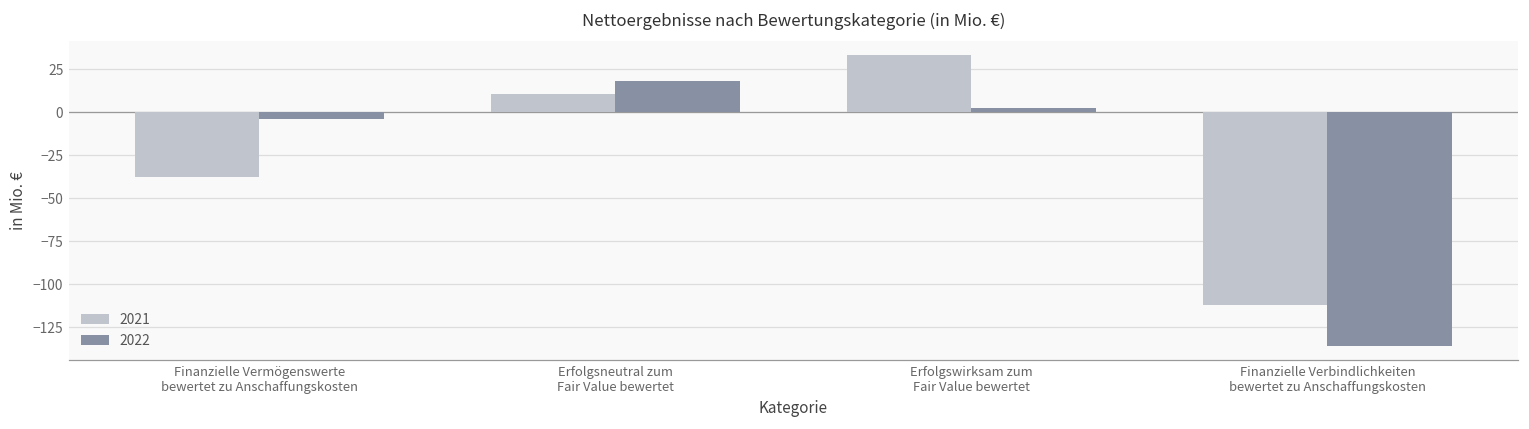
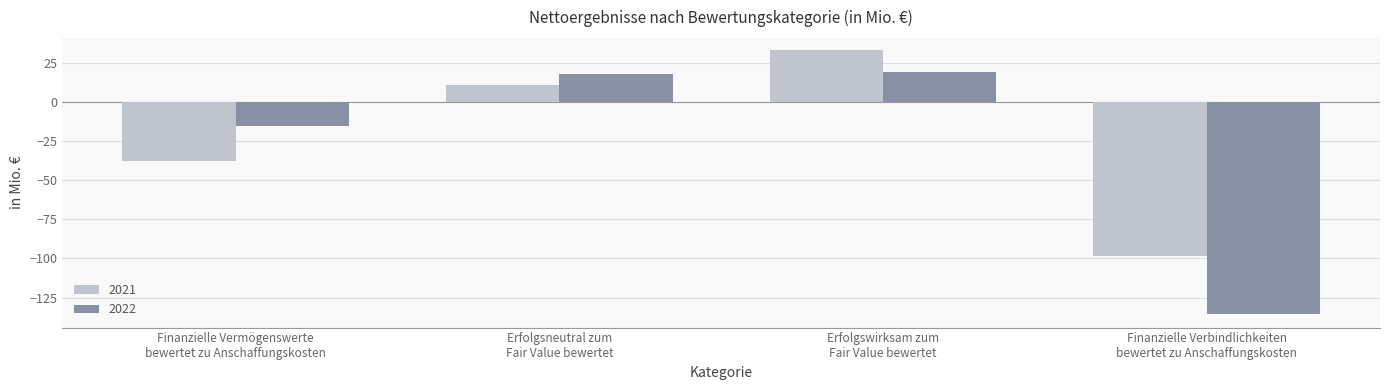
2022, Finanzielle Vermögenswerte bewertet zu Anschaffungskosten: -4 -> -15
2022, Erfolgswirksam zum Fair Value bewertet: 3 -> 19
2021, Finanzielle Verbindlichkeiten bewertet zu Anschaffungskosten: -112 -> -98
